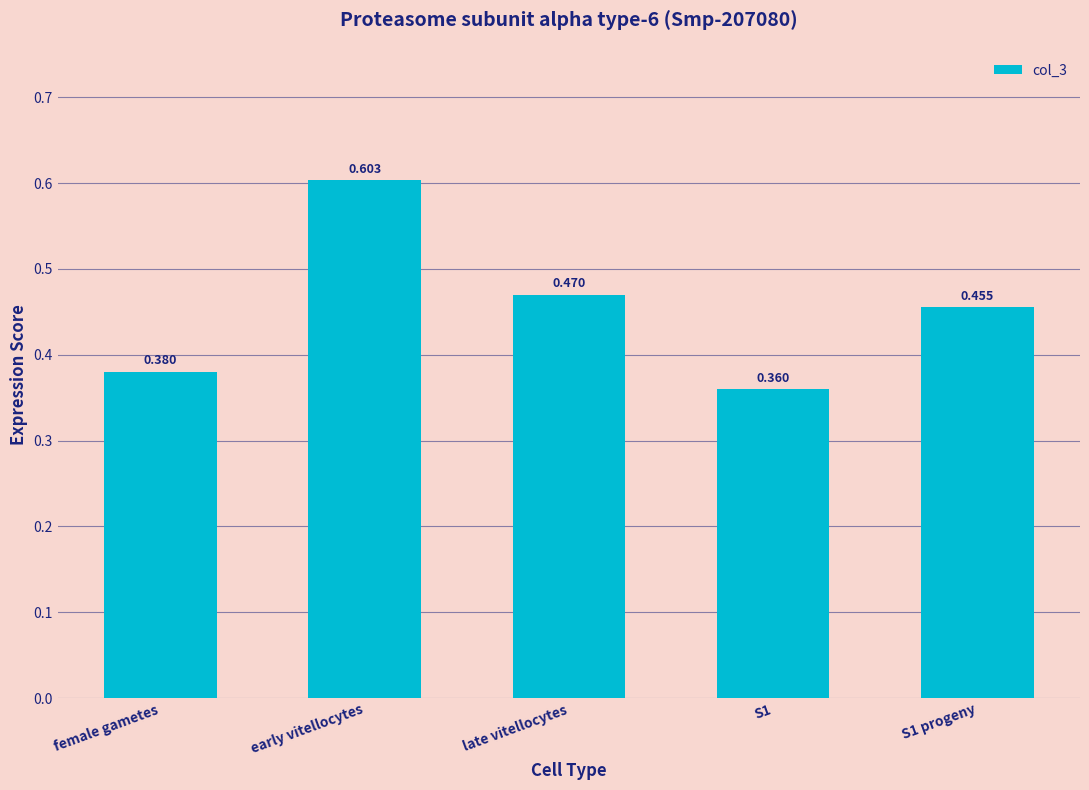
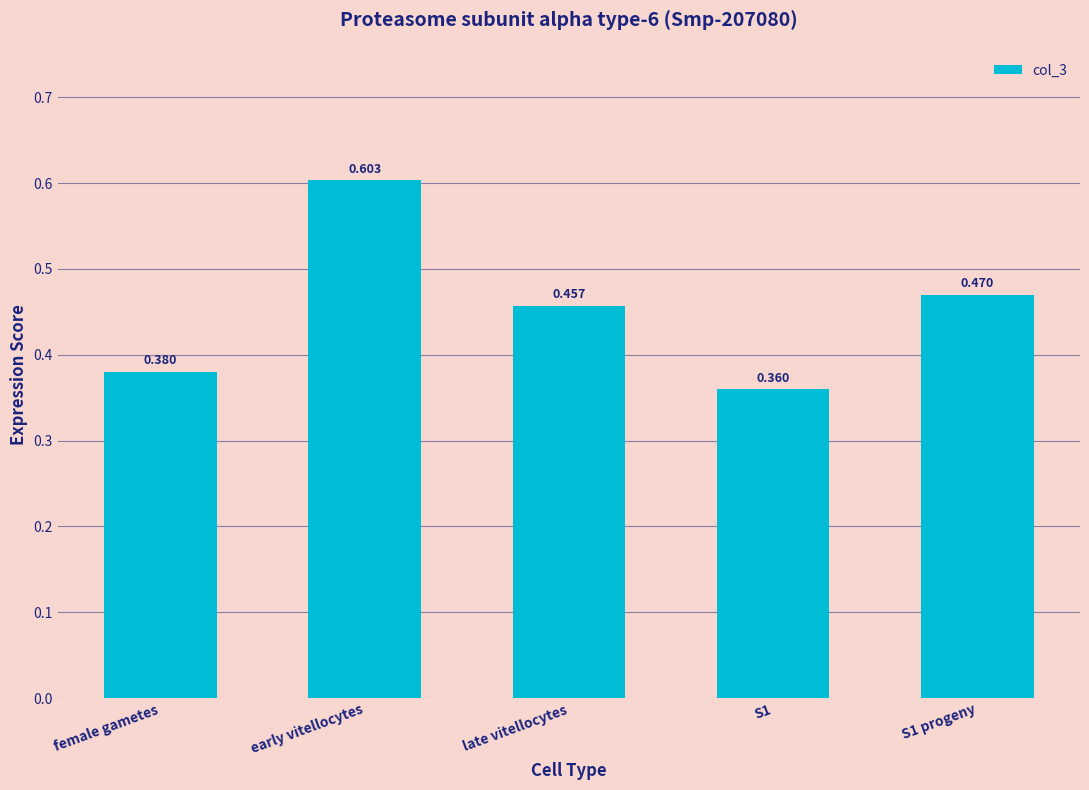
late vitellocytes: 0.470 -> 0.457
S1 progeny: 0.455 -> 0.470
